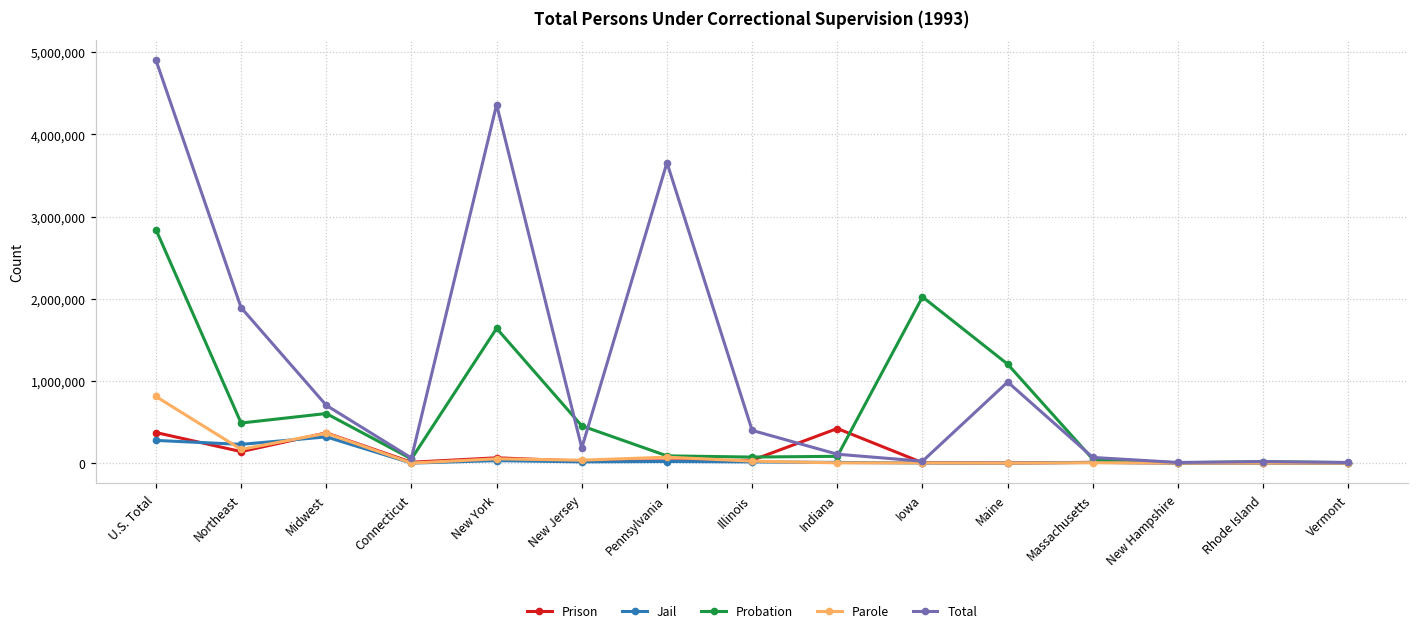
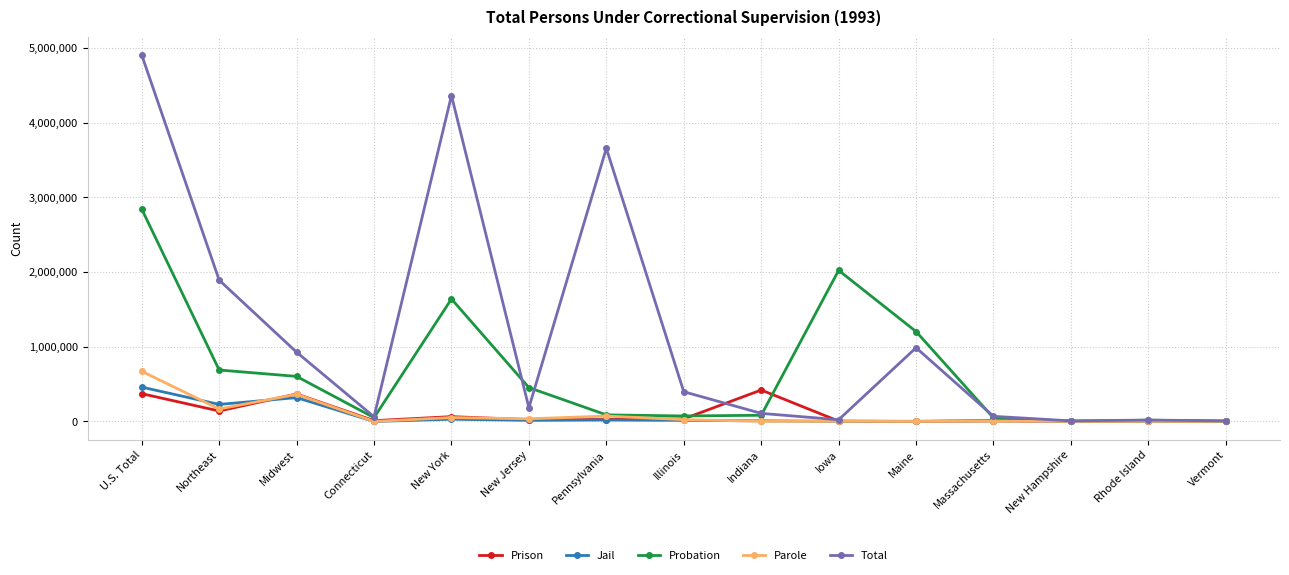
Jail, U.S. Total: 300,000 -> 500,000
Parole, U.S. Total: 800,000 -> 700,000
Probation, Northeast: 500,000 -> 700,000
Total, Midwest: 700,000 -> 900,000
